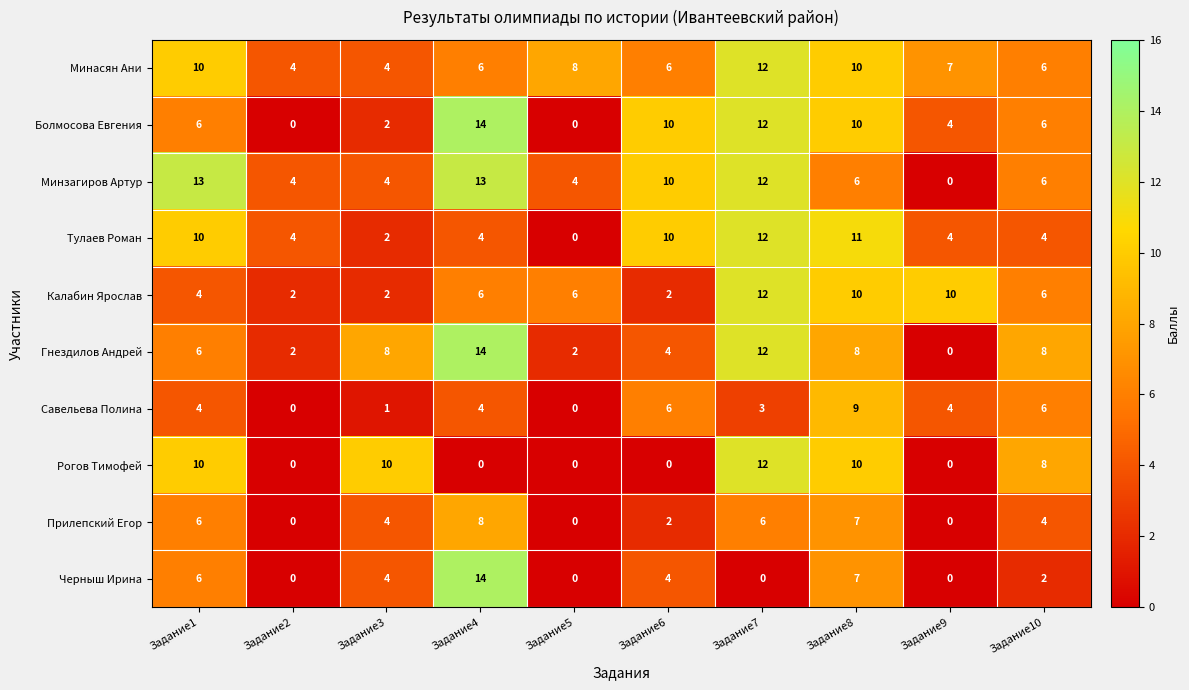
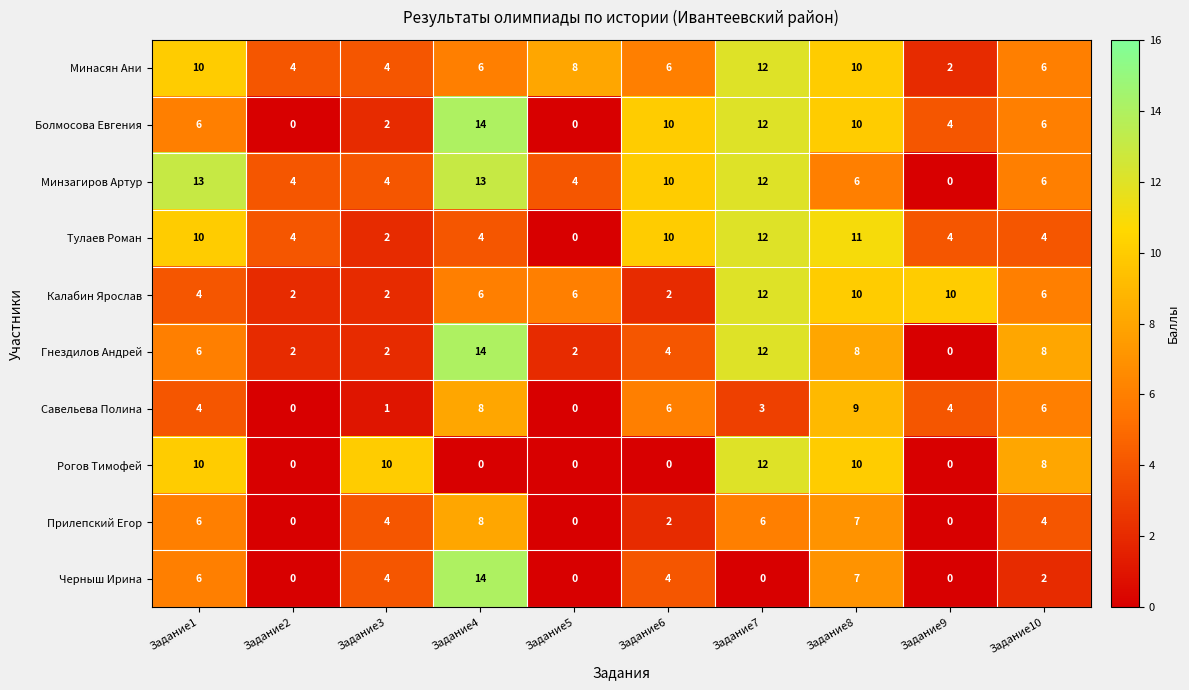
Минасян Ани, Задание9: 7 -> 2
Гнездилов Андрей, Задание3: 8 -> 2
Савельева Полина, Задание4: 4 -> 8
